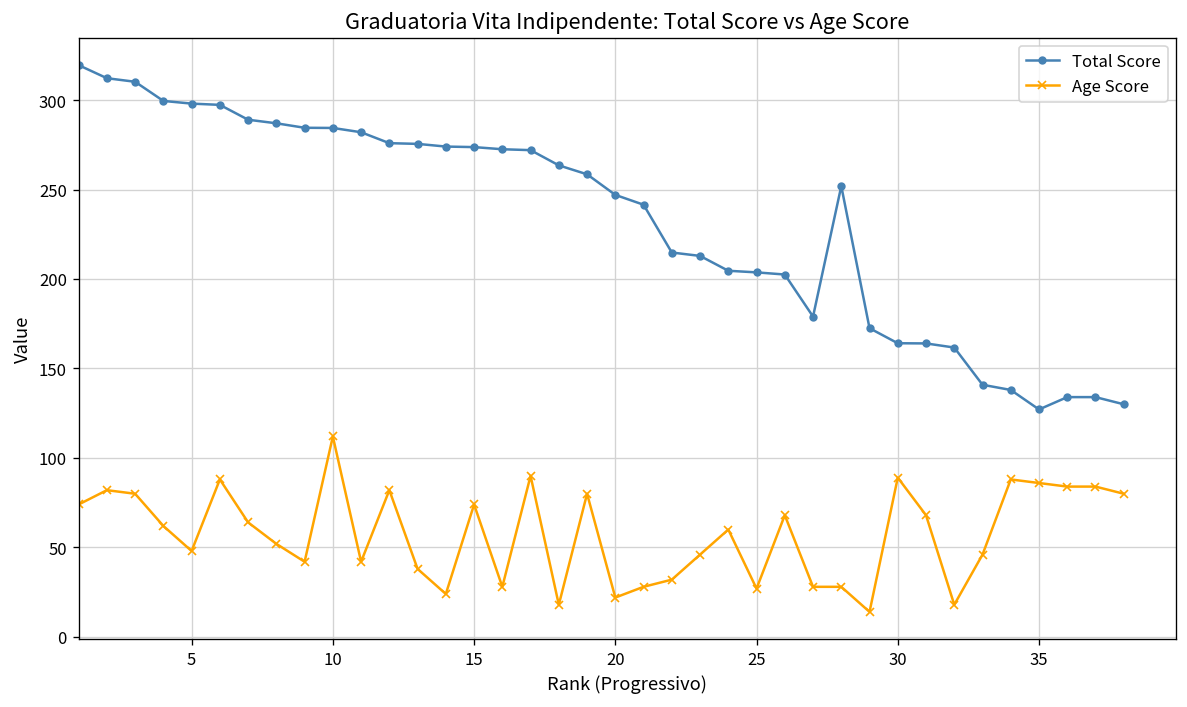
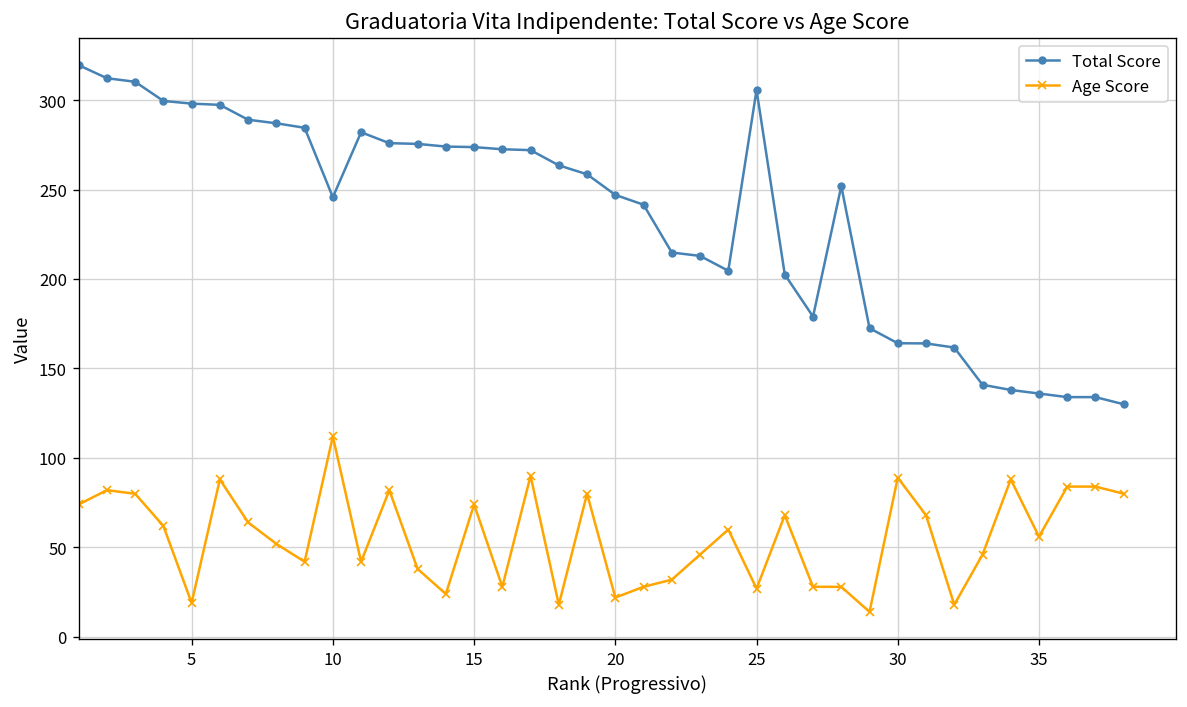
Age Score, 5: 48 -> 19
Total Score, 10: 284 -> 246
Total Score, 25: 204 -> 306
Total Score, 35: 127 -> 136
Age Score, 35: 86 -> 56
